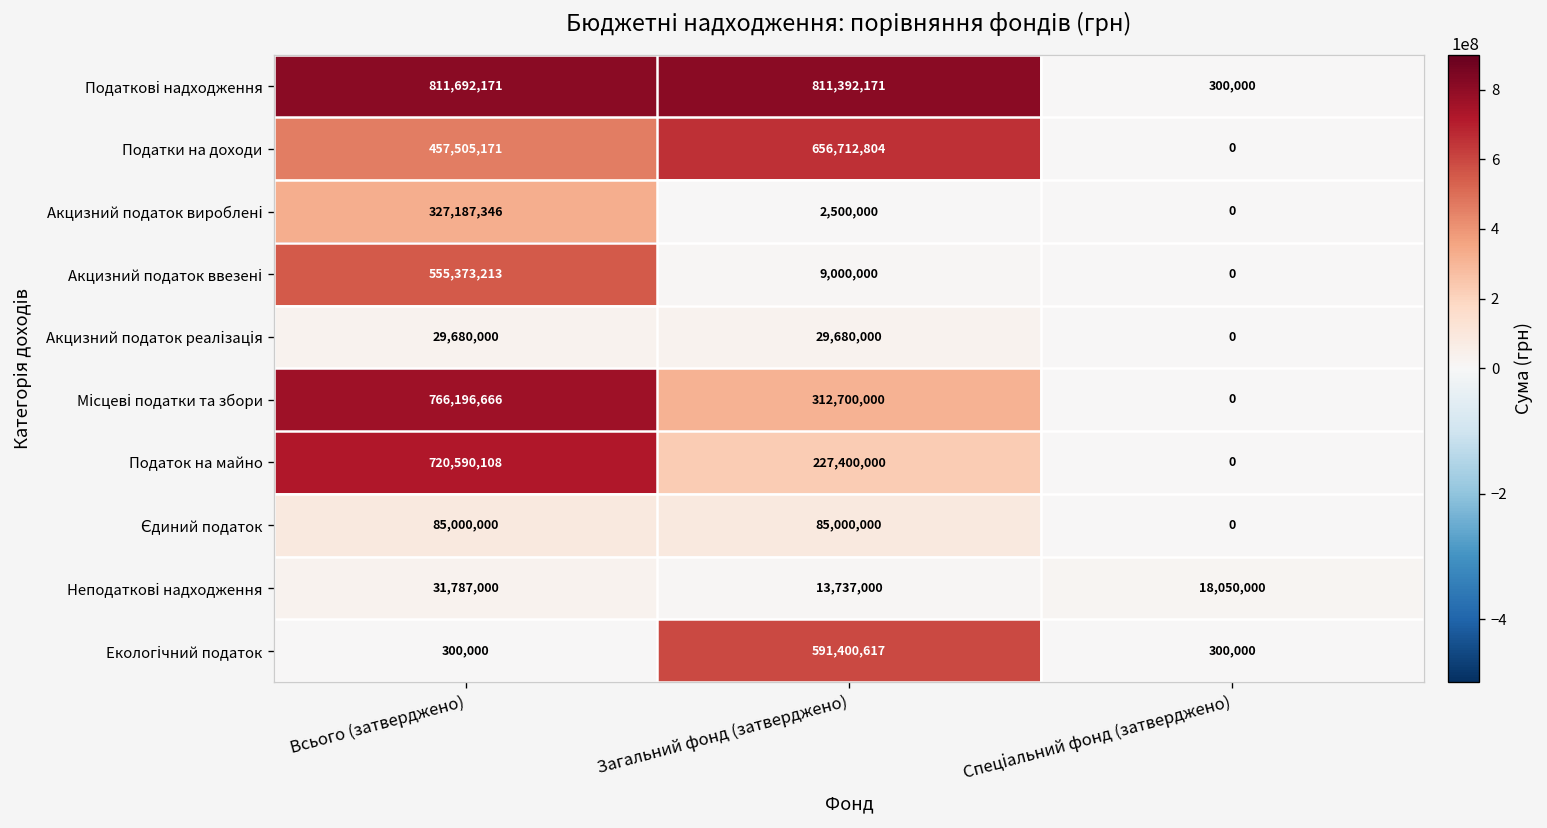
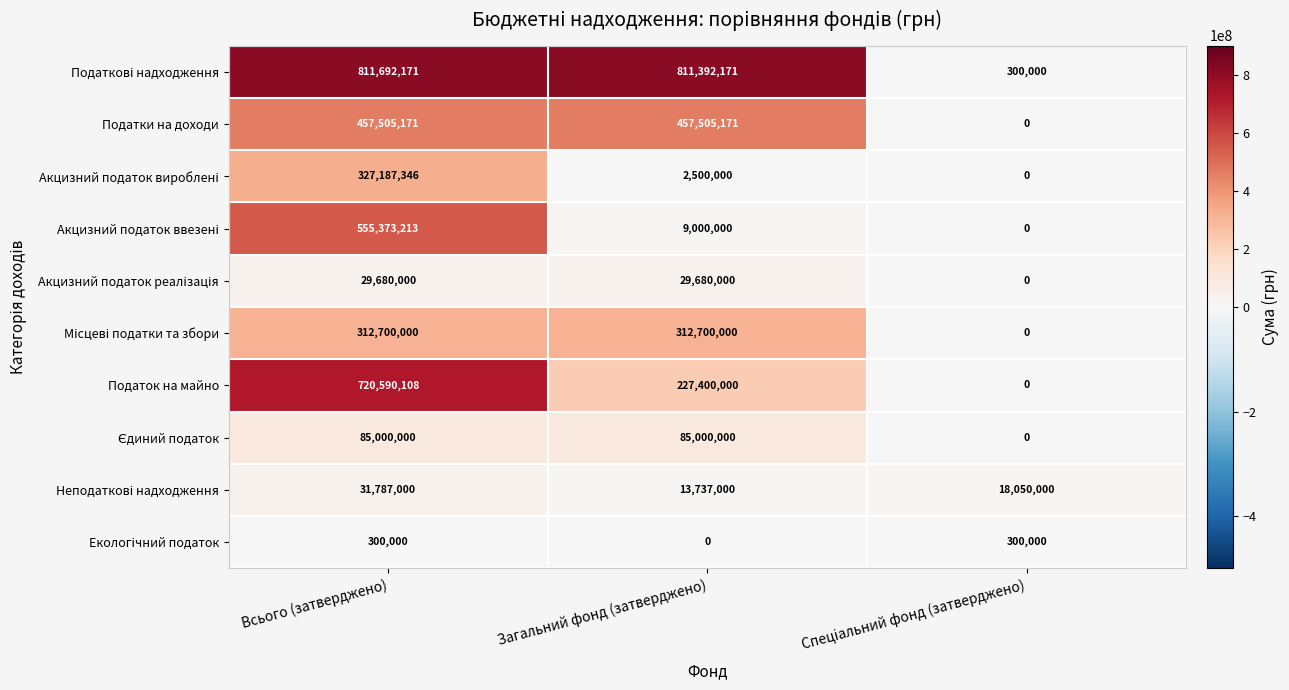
Податки на доходи, Загальний фонд (затверджено): 656,712,804 -> 457,505,171
Місцеві податки та збори, Всього (затверджено): 766,196,666 -> 312,700,000
Екологічний податок, Загальний фонд (затверджено): 591,400,617 -> 0
